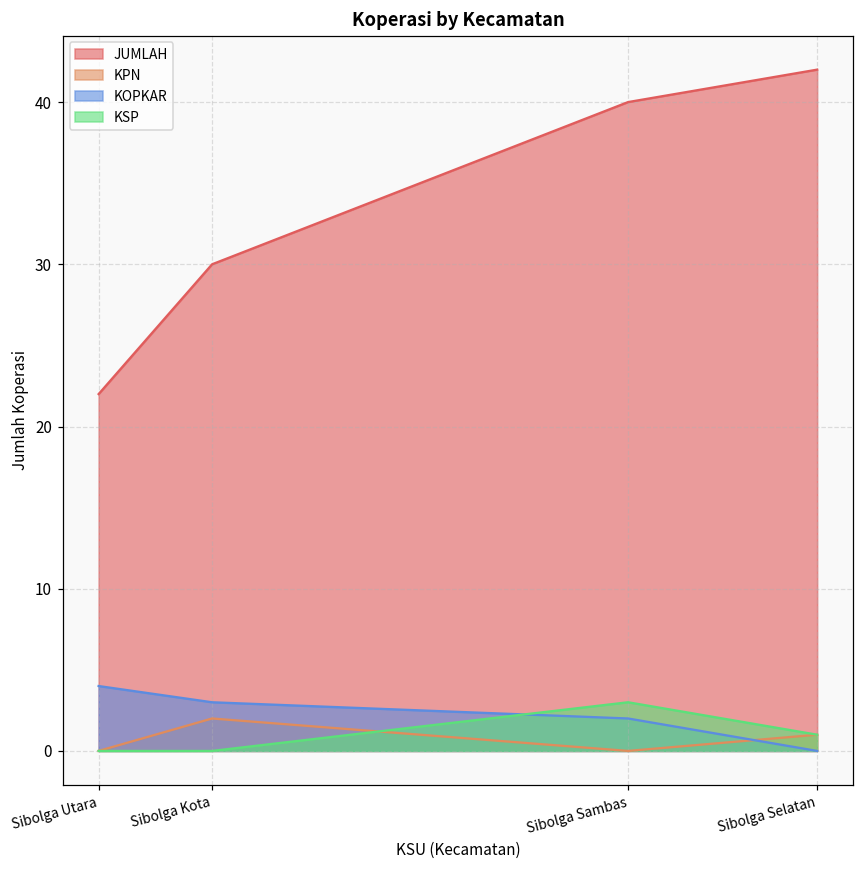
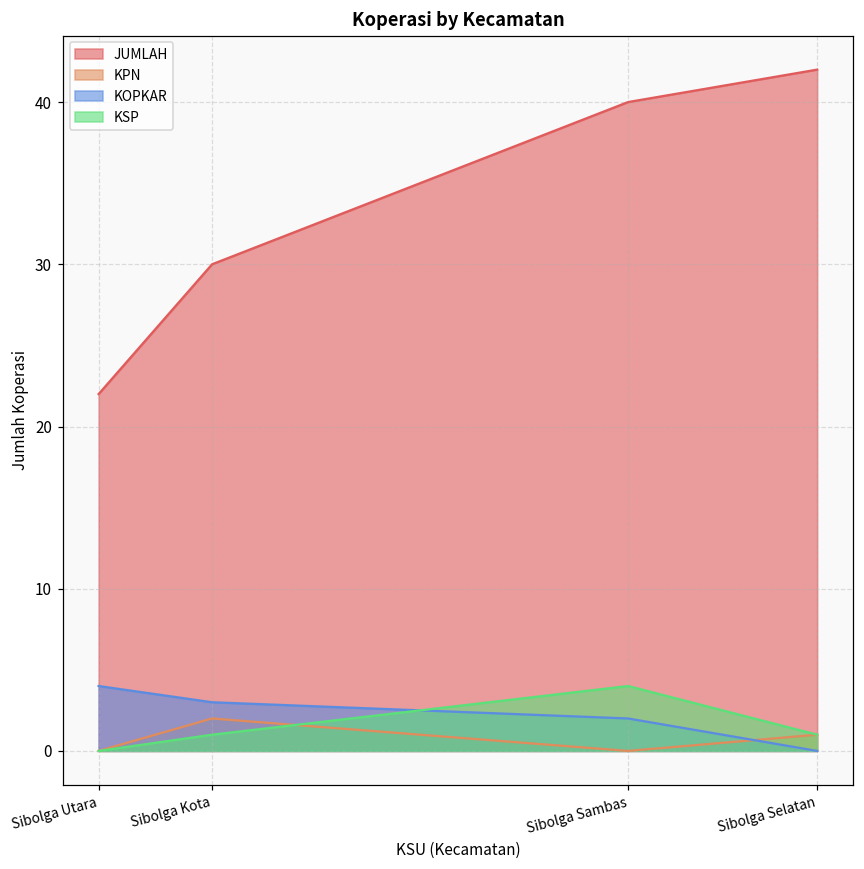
KSP, Sibolga Kota: 0 -> 1
KSP, Sibolga Sambas: 3 -> 4
